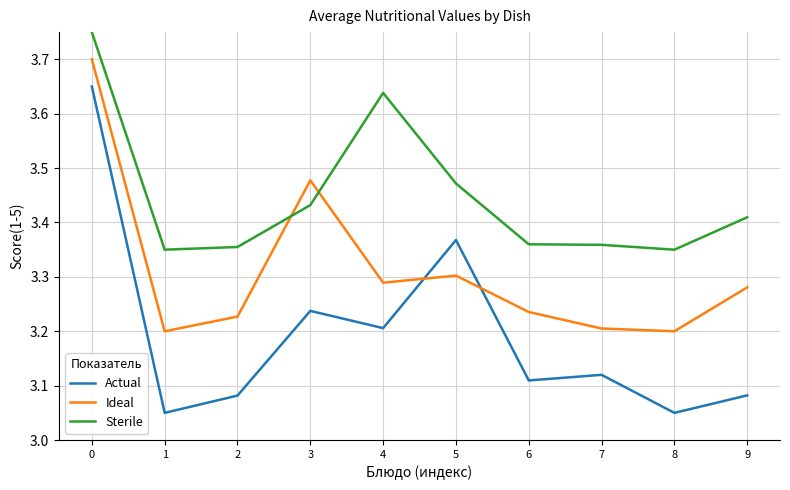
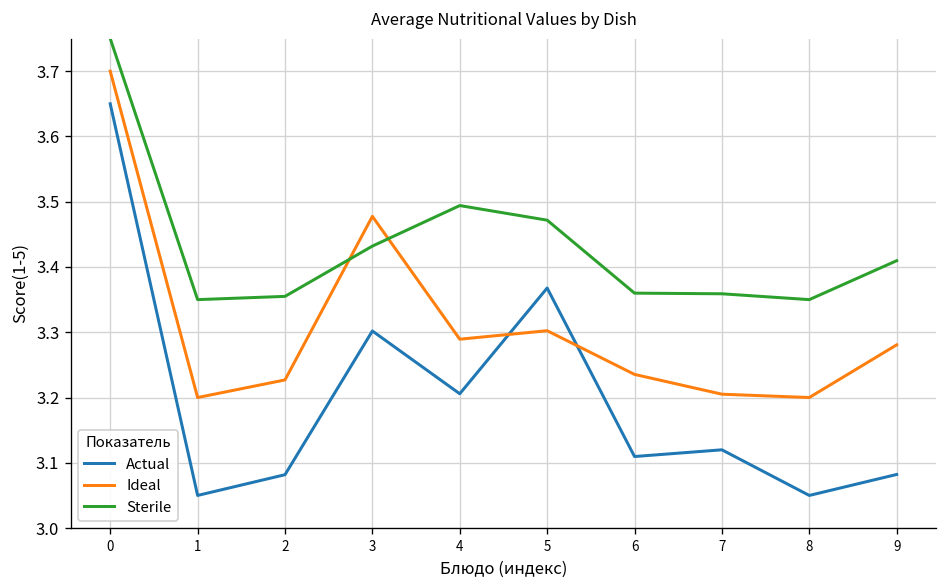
Actual, 3: 3.24 -> 3.30
Sterile, 4: 3.64 -> 3.49
